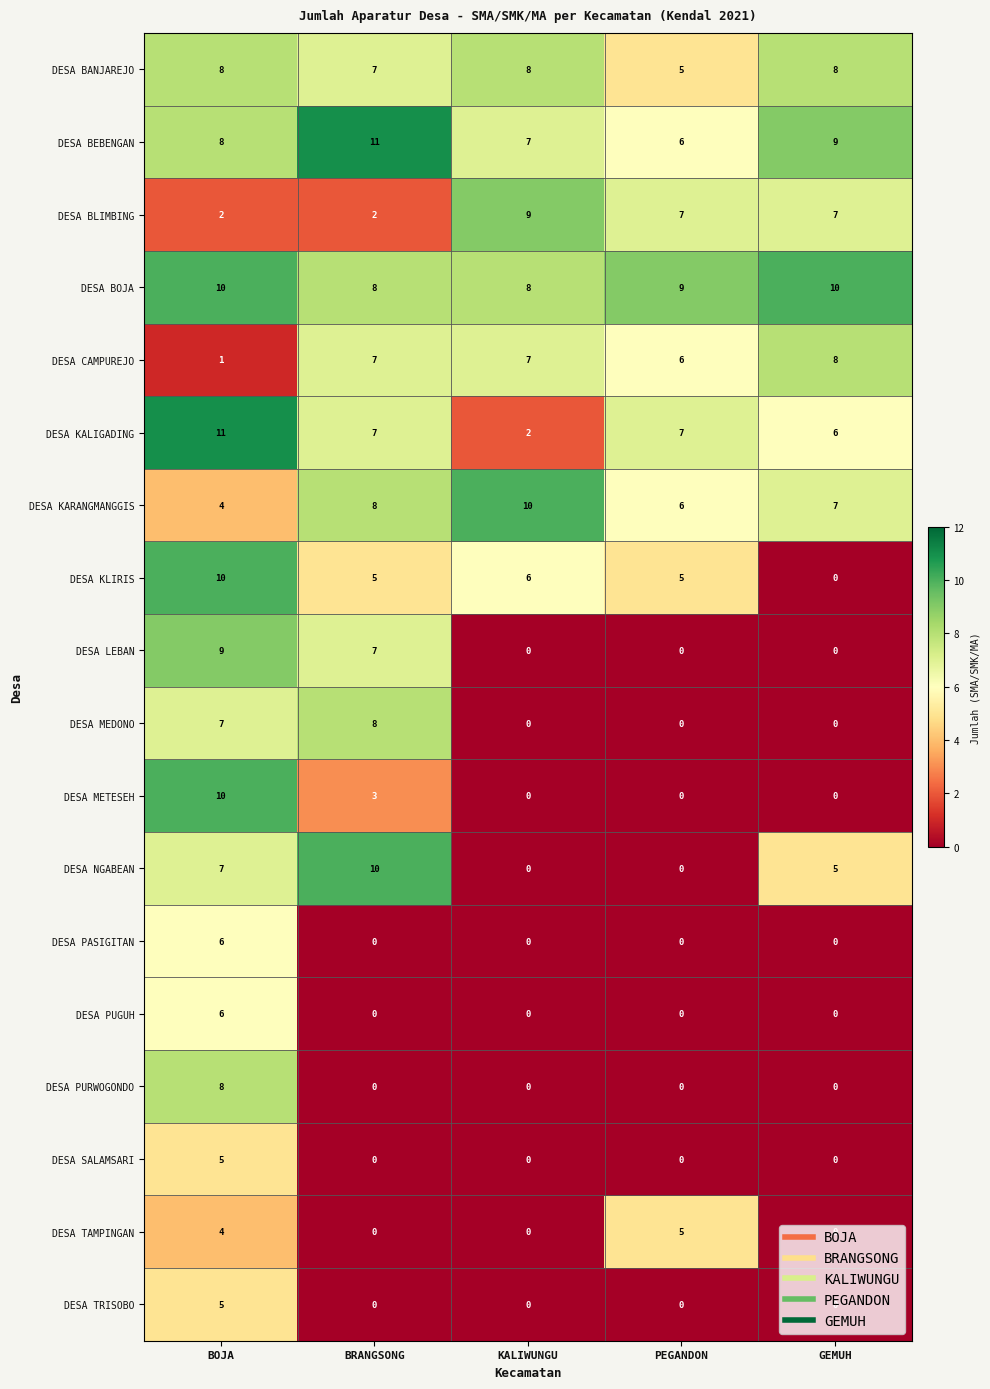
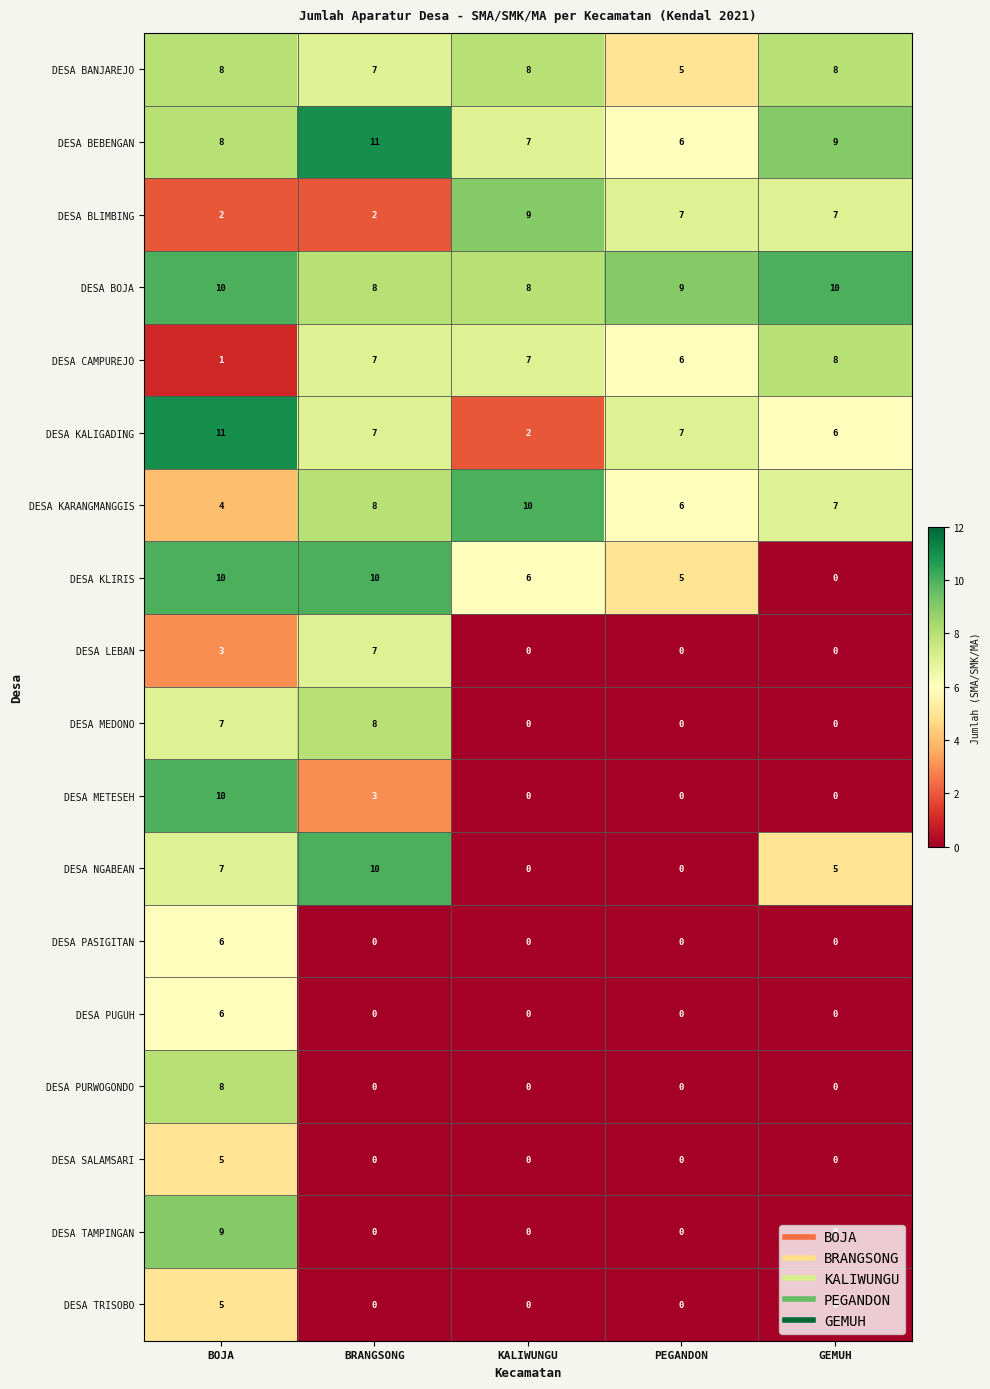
DESA KLIRIS, BRANGSONG: 5 -> 10
DESA LEBAN, BOJA: 9 -> 3
DESA TAMPINGAN, BOJA: 4 -> 9
DESA TAMPINGAN, PEGANDON: 5 -> 0
